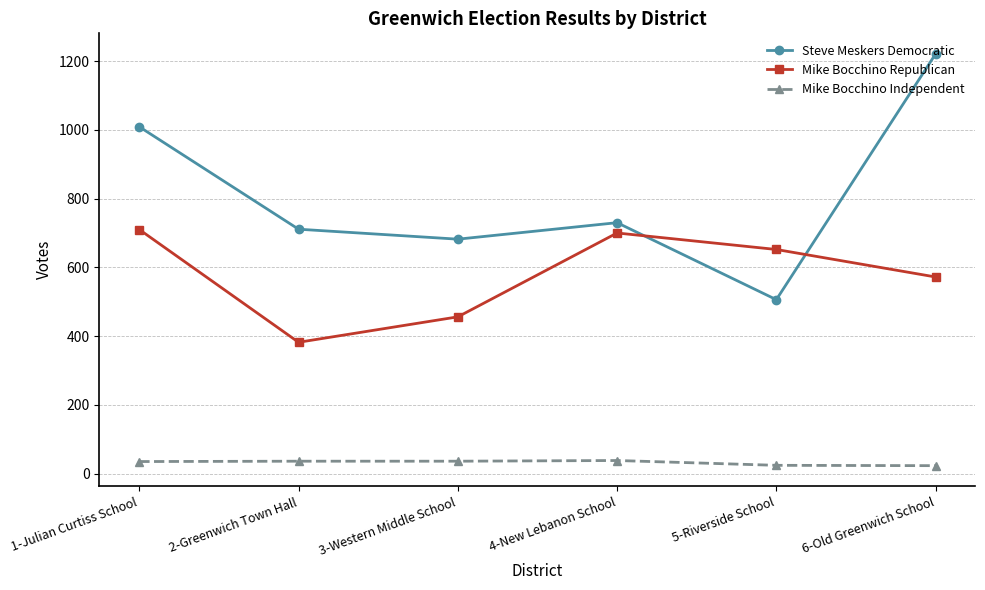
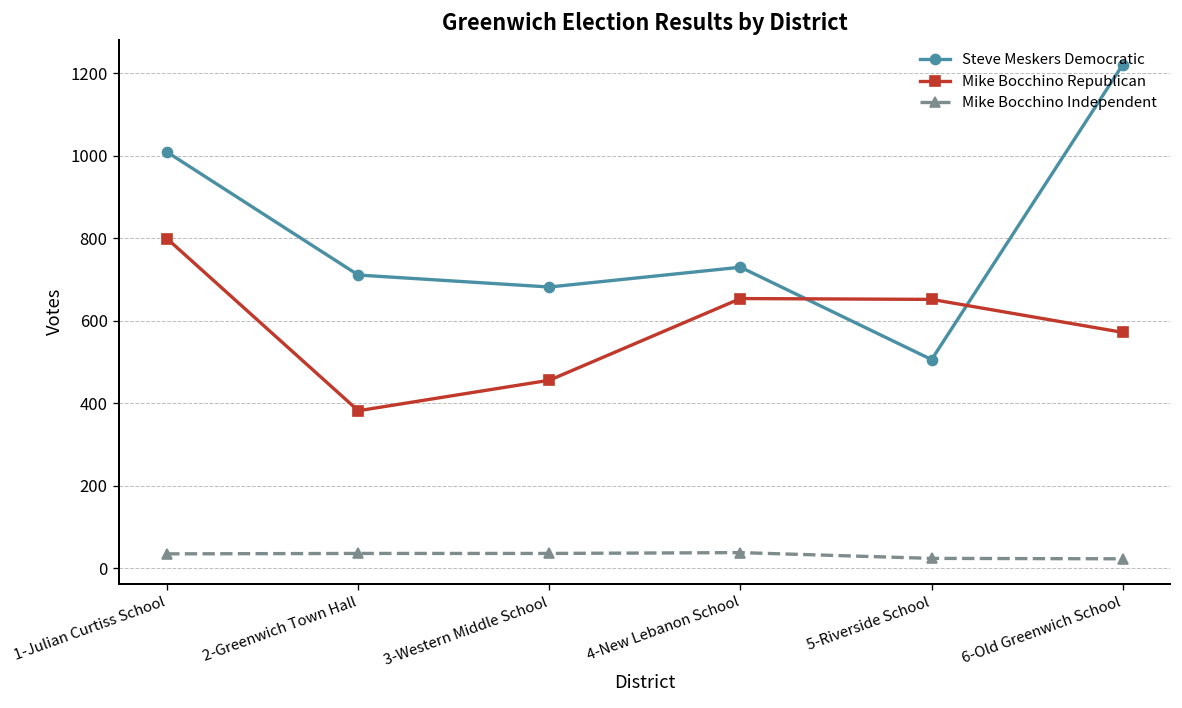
Mike Bocchino Republican, 1-Julian Curtiss School: 710 -> 800
Mike Bocchino Republican, 4-New Lebanon School: 700 -> 650
